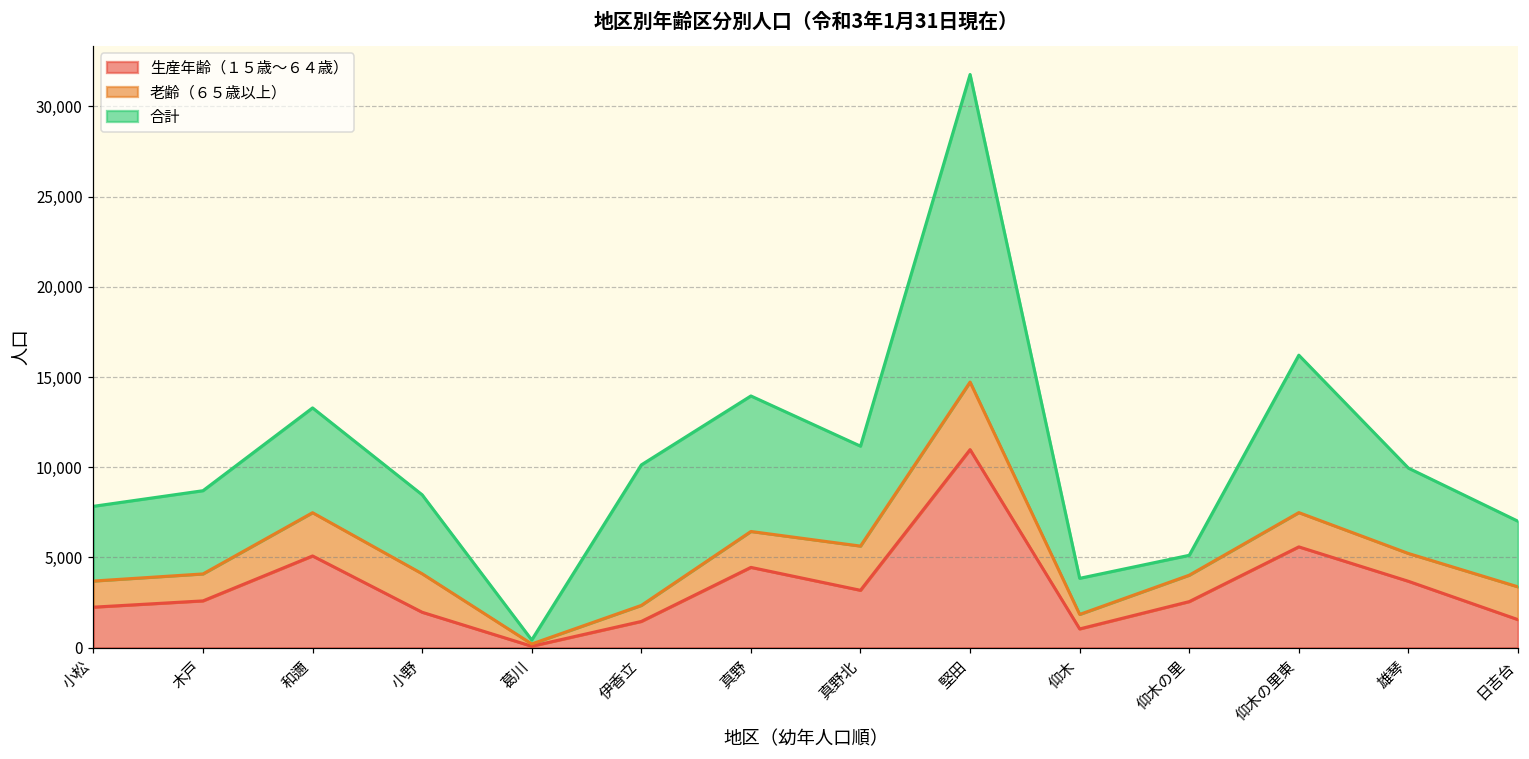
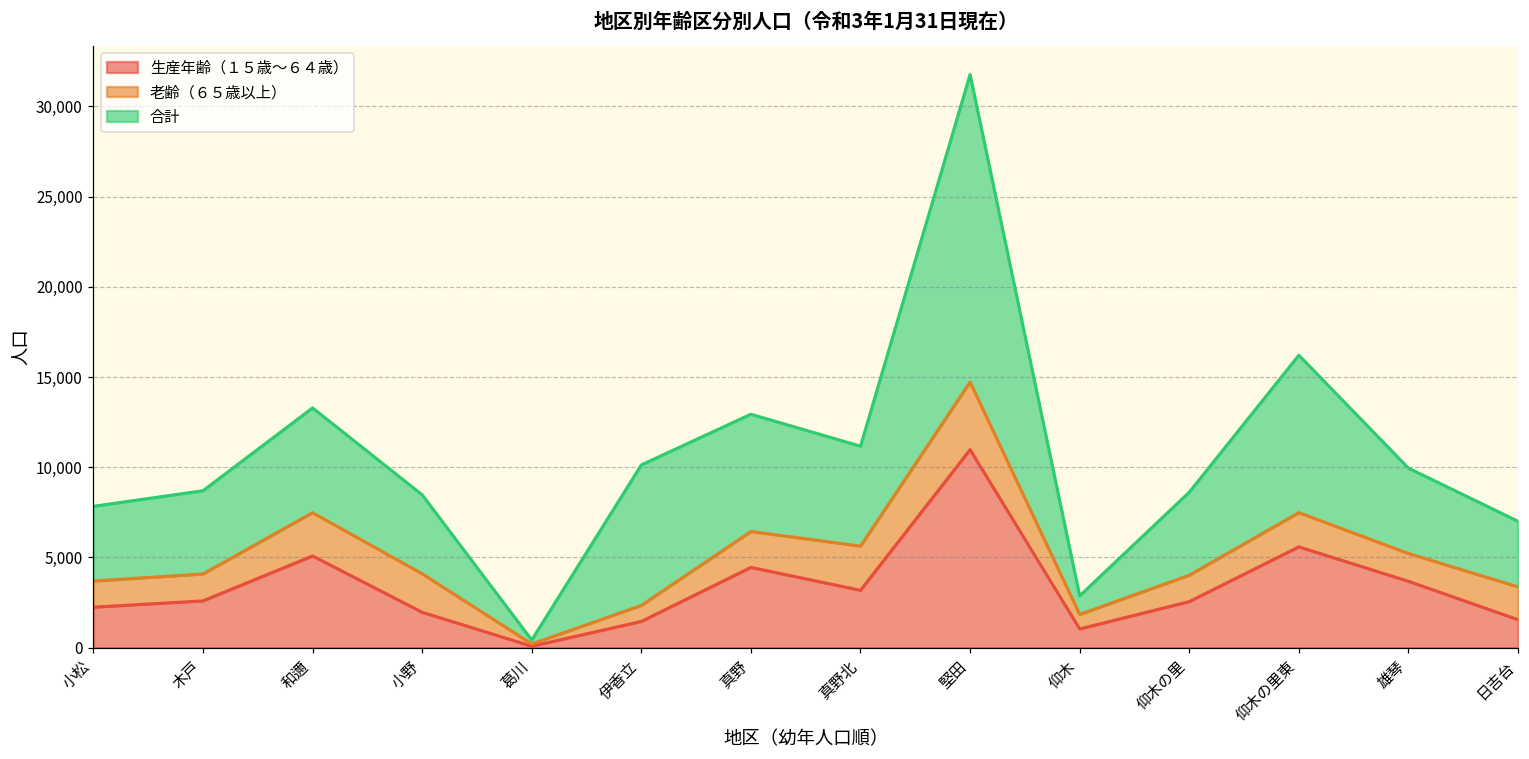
合計, 真野: 7,500 -> 6,500
合計, 仰木: 2,000 -> 1,000
合計, 仰木の里: 1,100 -> 4,600
